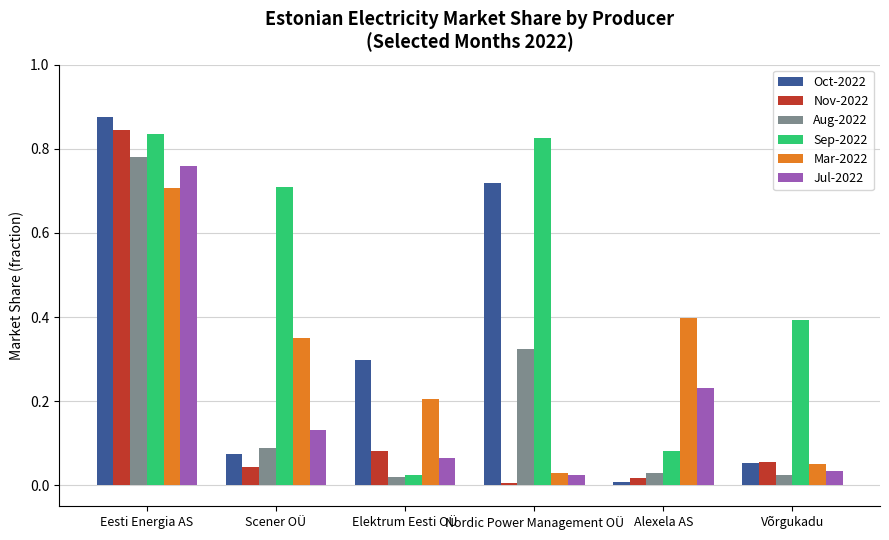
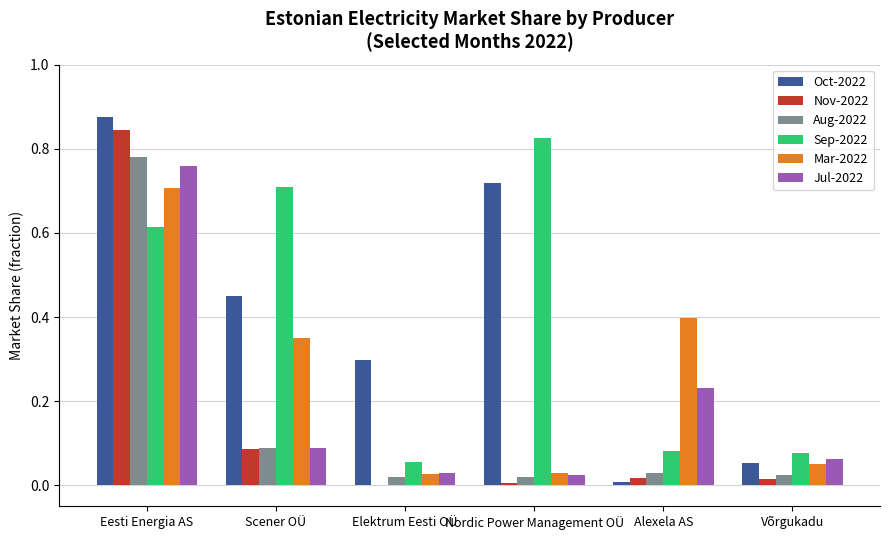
Sep-2022, Eesti Energia AS: 0.83 -> 0.61
Oct-2022, Scener OÜ: 0.07 -> 0.45
Nov-2022, Scener OÜ: 0.04 -> 0.09
Jul-2022, Scener OÜ: 0.13 -> 0.09
Nov-2022, Elektrum Eesti OÜ: 0.08 -> 0.00
Sep-2022, Elektrum Eesti OÜ: 0.02 -> 0.05
Mar-2022, Elektrum Eesti OÜ: 0.20 -> 0.03
Jul-2022, Elektrum Eesti OÜ: 0.06 -> 0.03
Aug-2022, Nordic Power Management OÜ: 0.32 -> 0.02
Nov-2022, Võrgukadu: 0.05 -> 0.01
Sep-2022, Võrgukadu: 0.39 -> 0.08
Jul-2022, Võrgukadu: 0.03 -> 0.06
